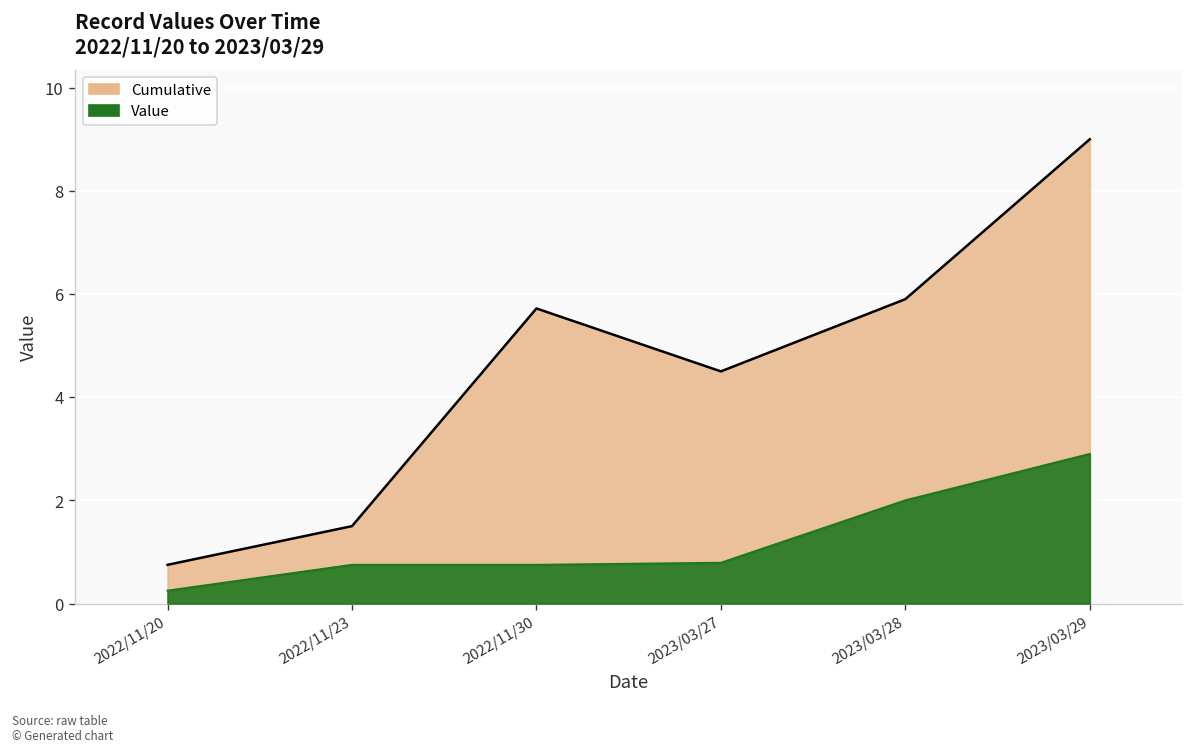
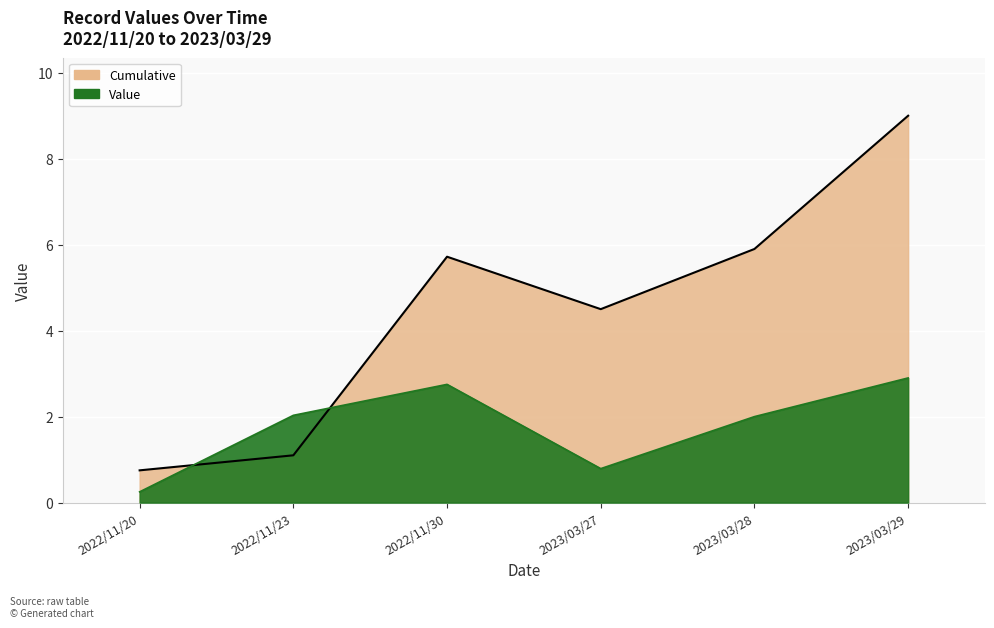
Cumulative, 2022/11/23: 1.5 -> 1.1
Value, 2022/11/23: 0.8 -> 2.0
Value, 2022/11/30: 0.8 -> 2.8
